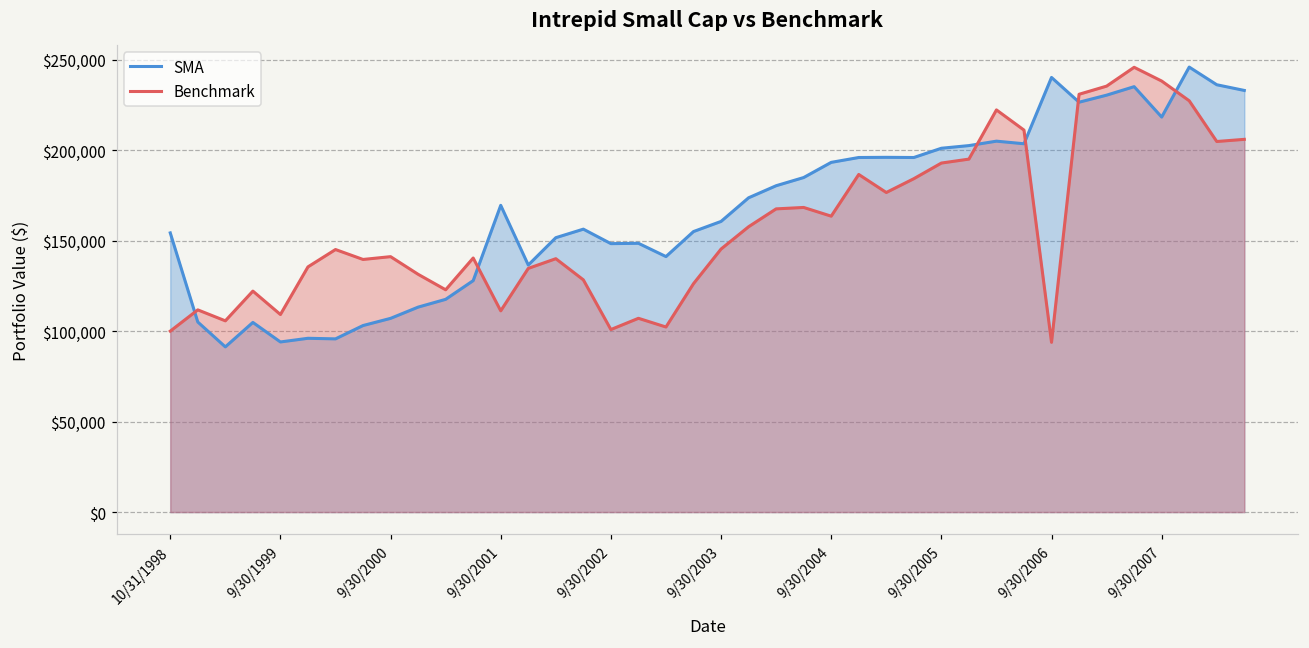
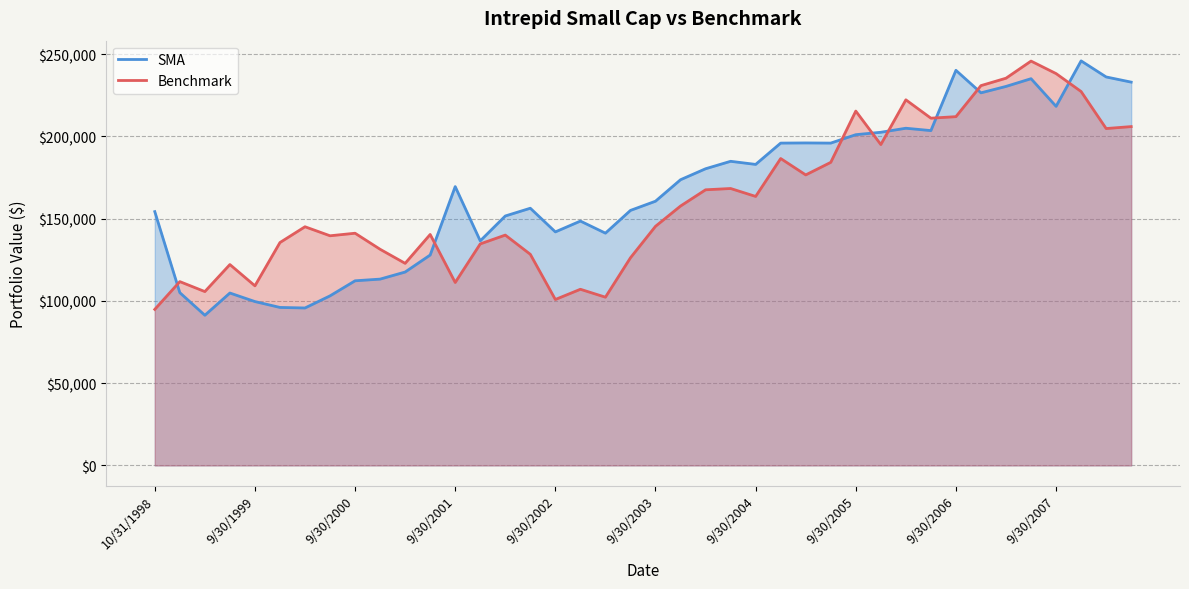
Benchmark, 10/31/1998: $100,000 -> $95,000
SMA, 9/30/1999: $94,000 -> $100,000
SMA, 9/30/2000: $107,000 -> $112,000
SMA, 9/30/2002: $148,000 -> $142,000
SMA, 9/30/2004: $193,000 -> $183,000
Benchmark, 9/30/2005: $193,000 -> $215,000
Benchmark, 9/30/2006: $94,000 -> $212,000
